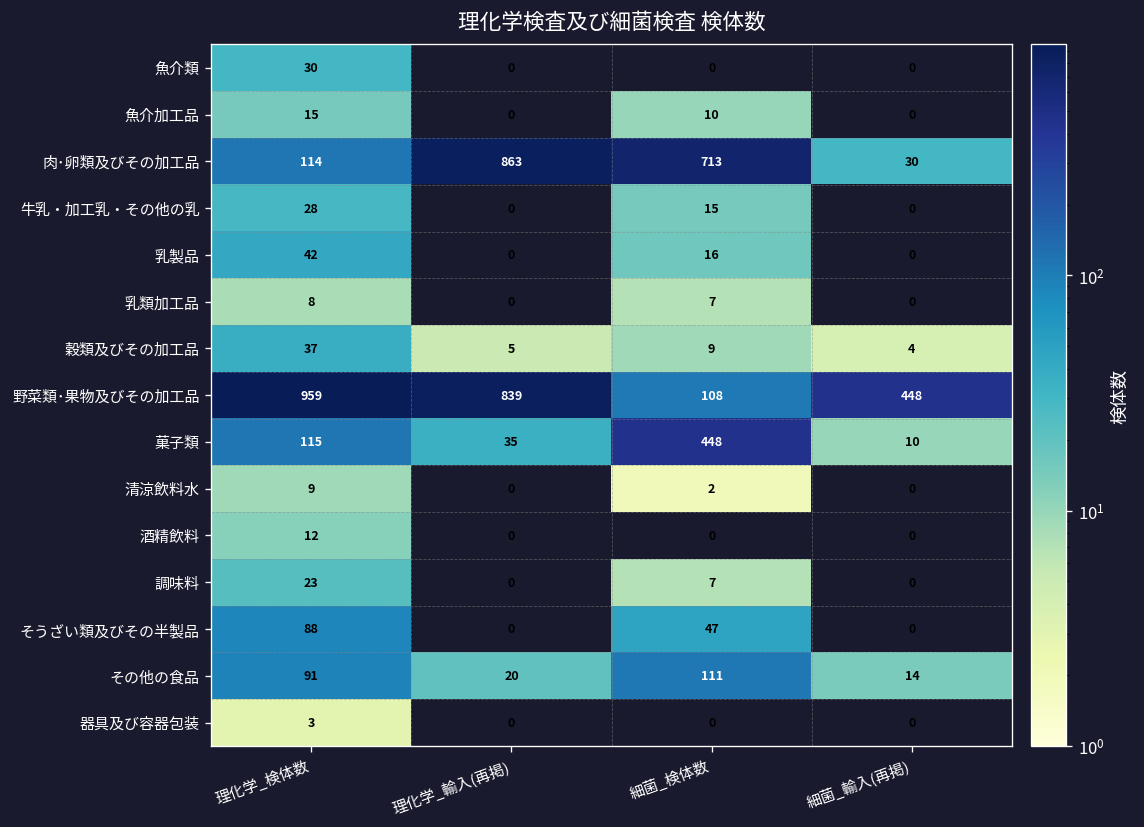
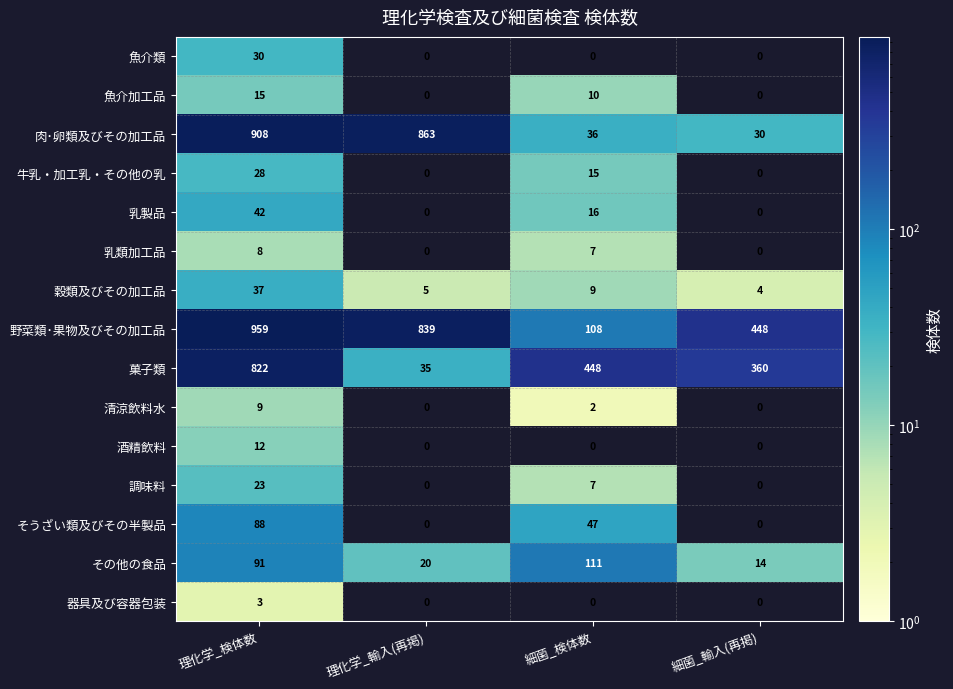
肉･卵類及びその加工品, 理化学_検体数: 114 -> 908
肉･卵類及びその加工品, 細菌_検体数: 713 -> 36
菓子類, 理化学_検体数: 115 -> 822
菓子類, 細菌_輸入(再掲): 10 -> 360
